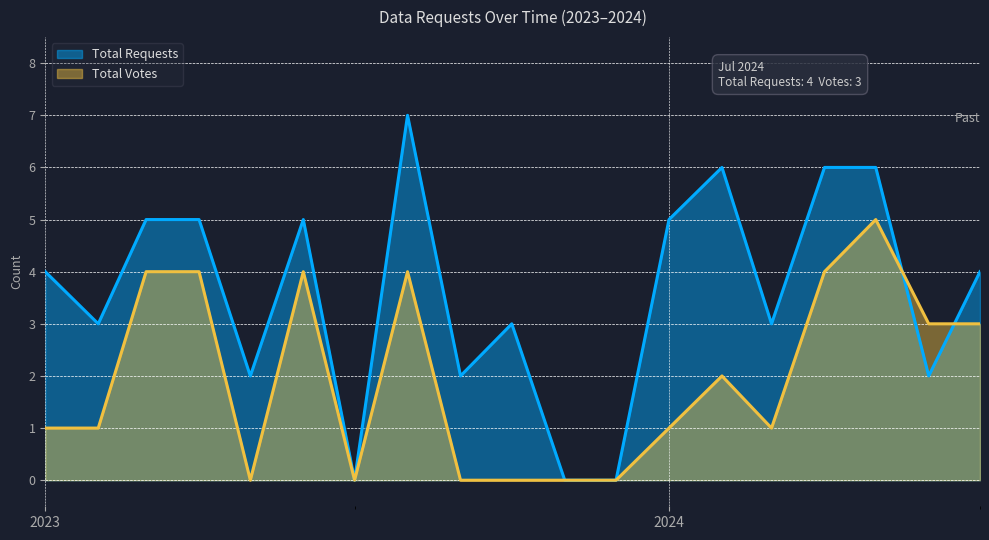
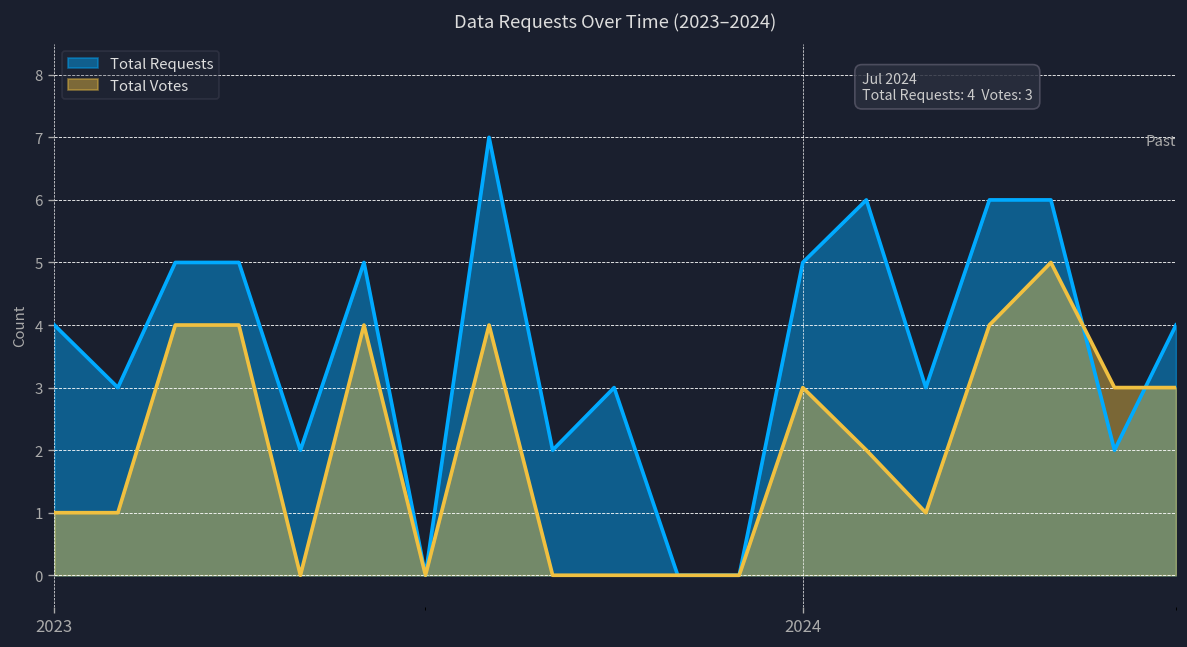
Total Votes, 2024: 1 -> 3
